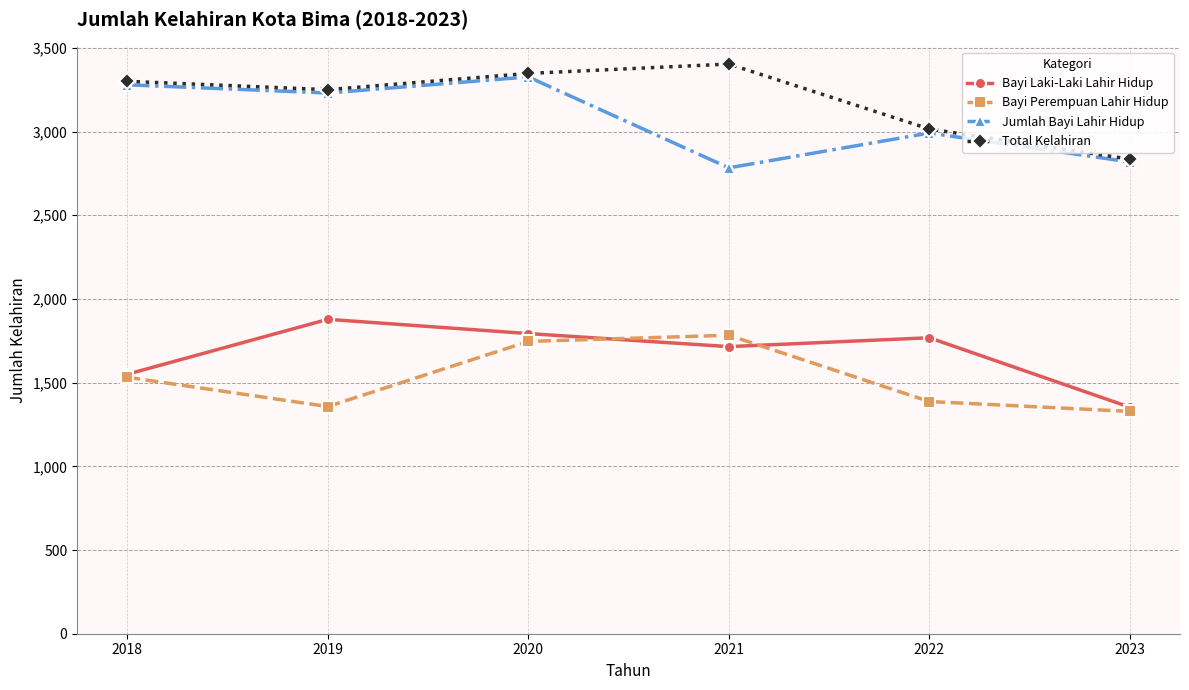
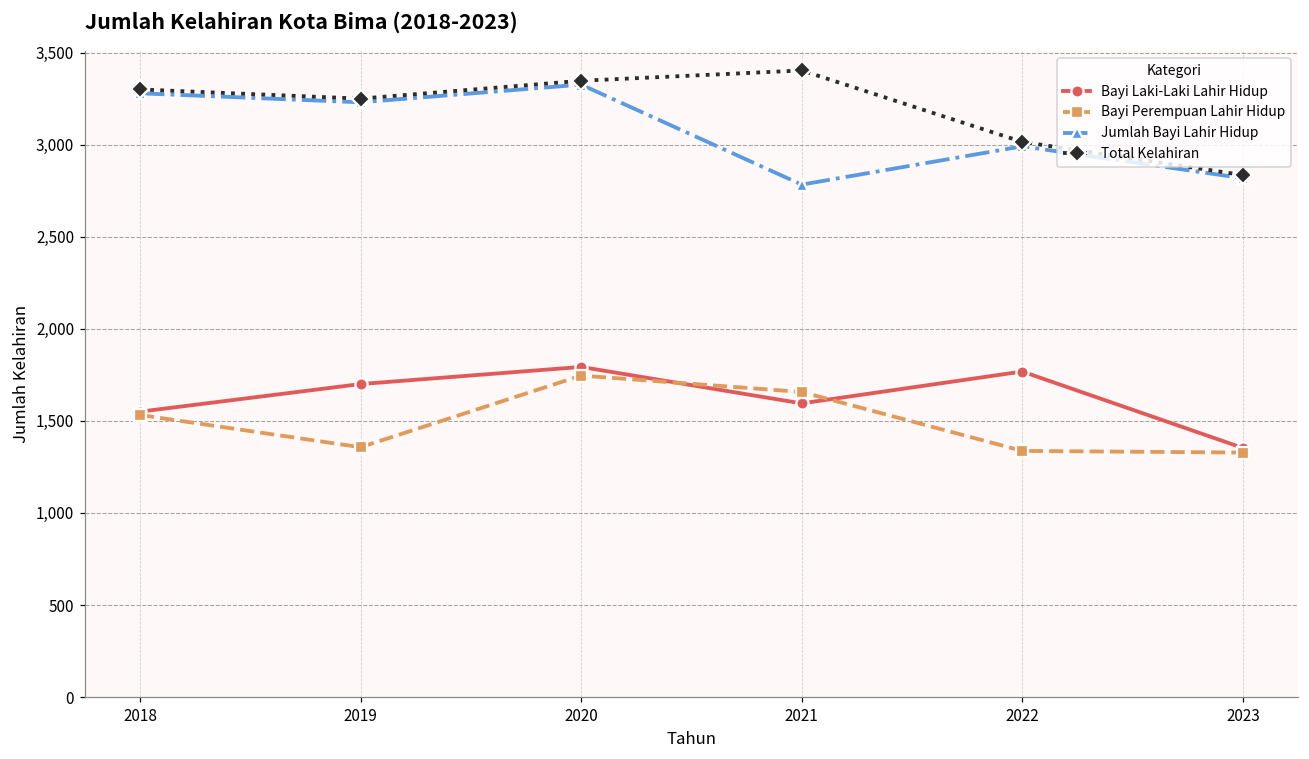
Bayi Laki-Laki Lahir Hidup, 2019: 1,880 -> 1,700
Bayi Laki-Laki Lahir Hidup, 2021: 1,720 -> 1,600
Bayi Perempuan Lahir Hidup, 2021: 1,780 -> 1,660
Bayi Perempuan Lahir Hidup, 2022: 1,390 -> 1,340
